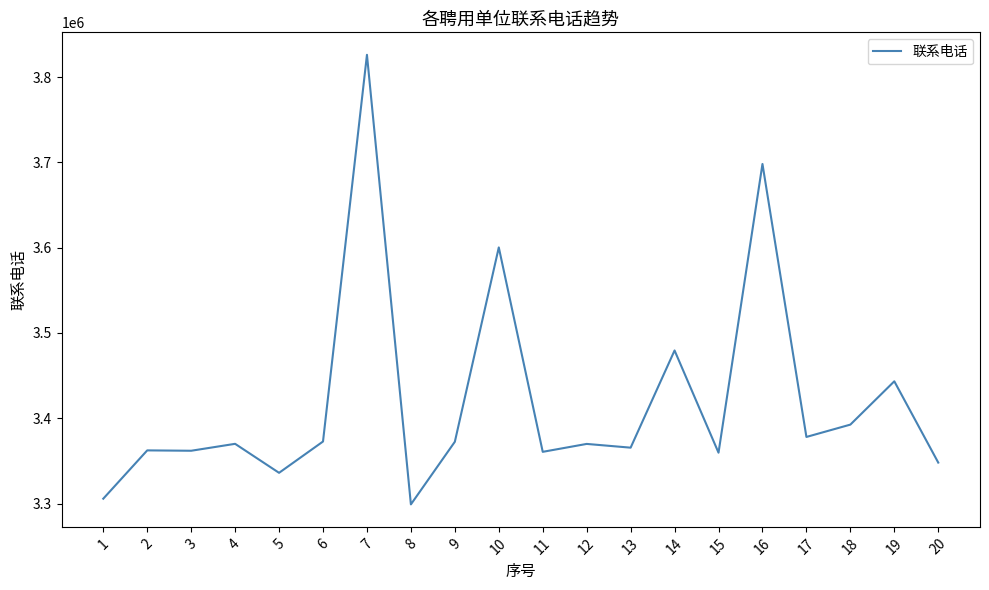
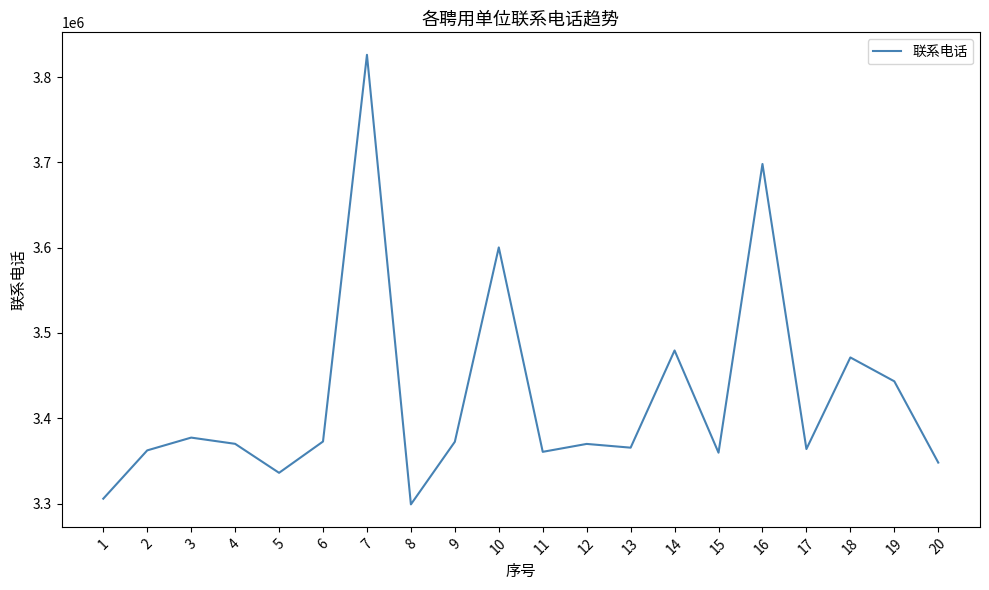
3: 3360000 -> 3380000
17: 3380000 -> 3360000
18: 3390000 -> 3470000
